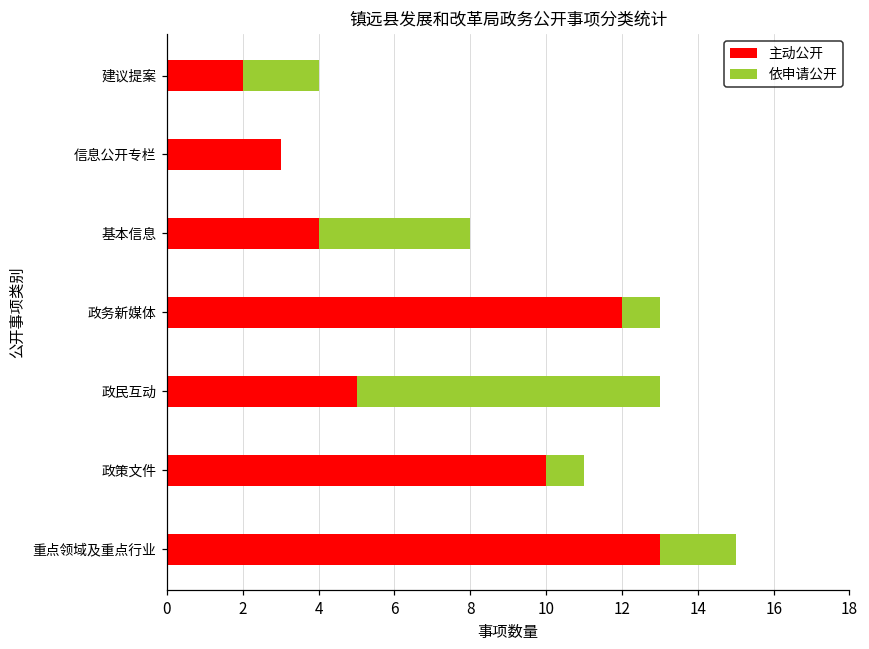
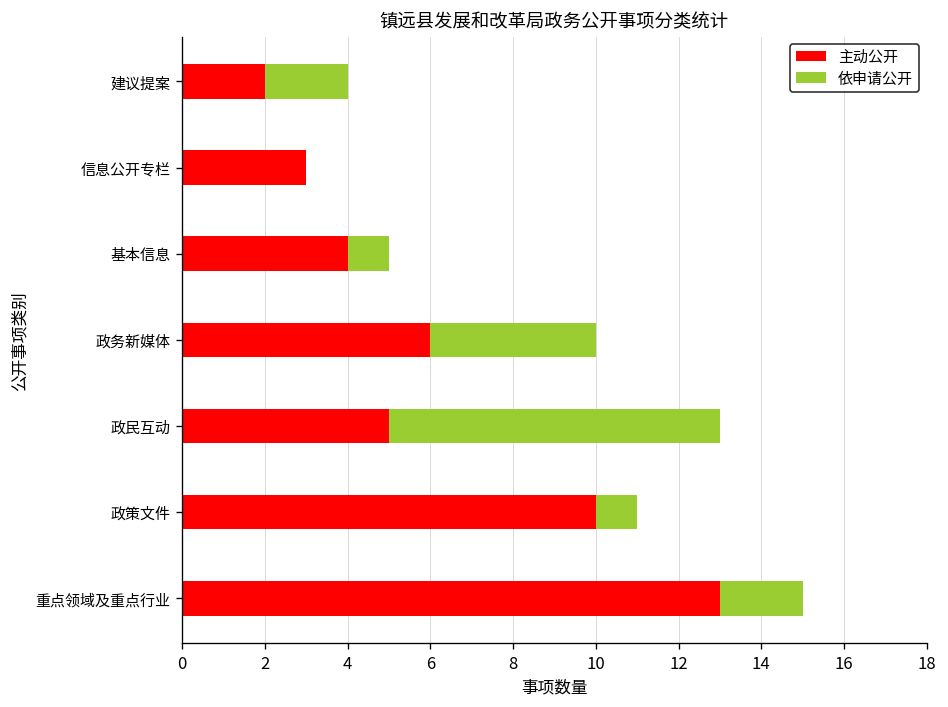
依申请公开, 基本信息: 4 -> 1
主动公开, 政务新媒体: 12 -> 6
依申请公开, 政务新媒体: 1 -> 4
